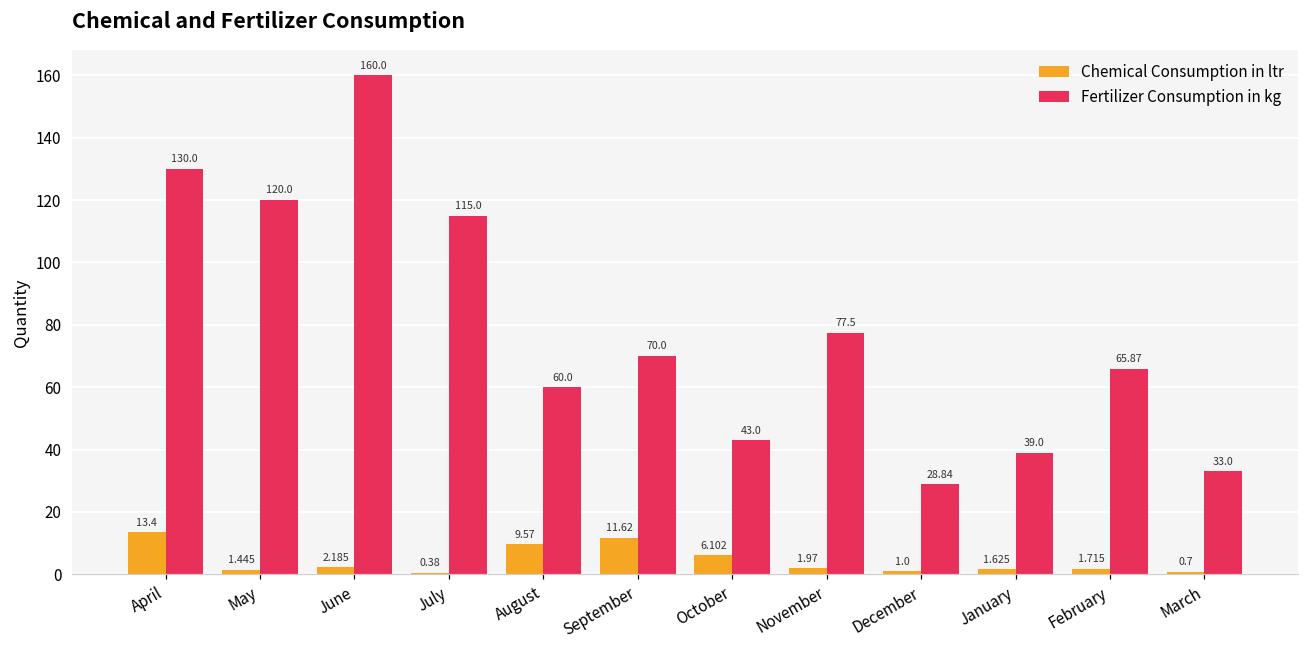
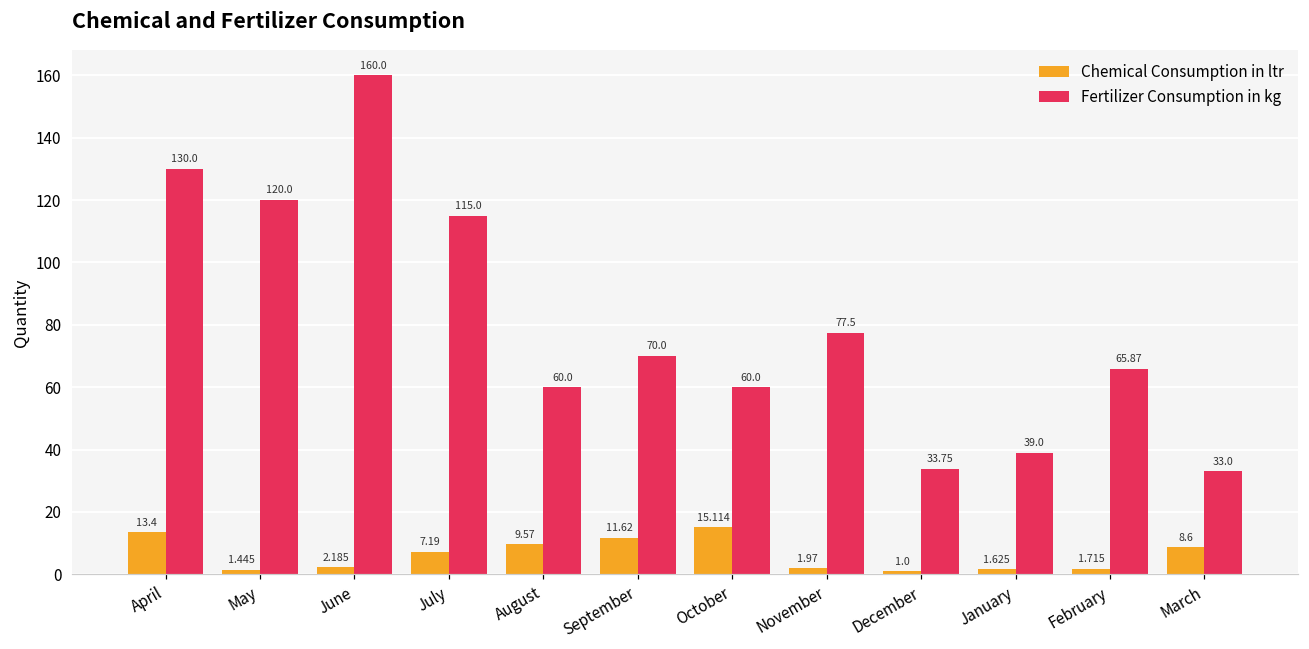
Chemical Consumption in ltr, July: 0.38 -> 7.19
Chemical Consumption in ltr, October: 6.102 -> 15.114
Fertilizer Consumption in kg, October: 43.0 -> 60.0
Fertilizer Consumption in kg, December: 28.84 -> 33.75
Chemical Consumption in ltr, March: 0.7 -> 8.6
